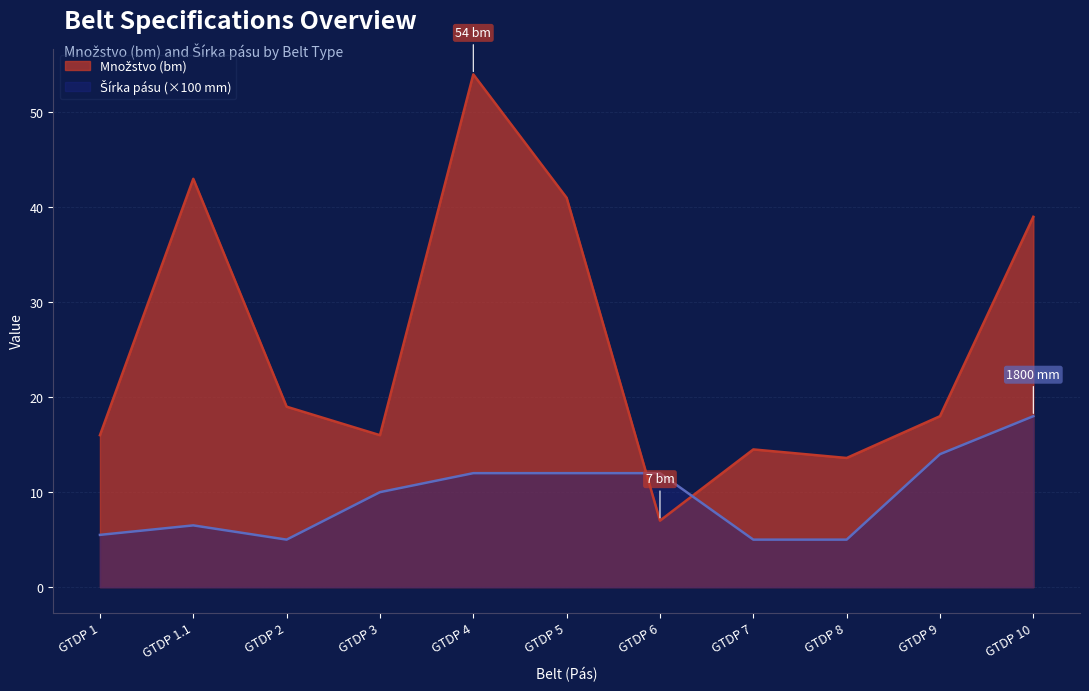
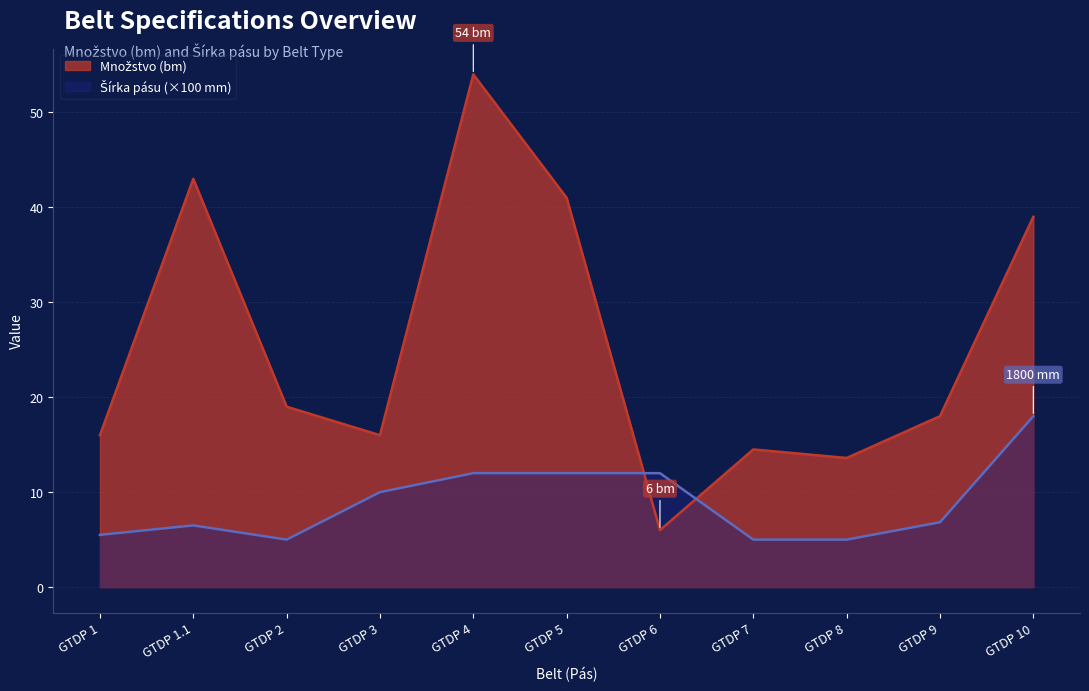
Množstvo (bm), GTDP 6: 7 -> 6
Šírka pásu (×100 mm), GTDP 9: 14 -> 7
